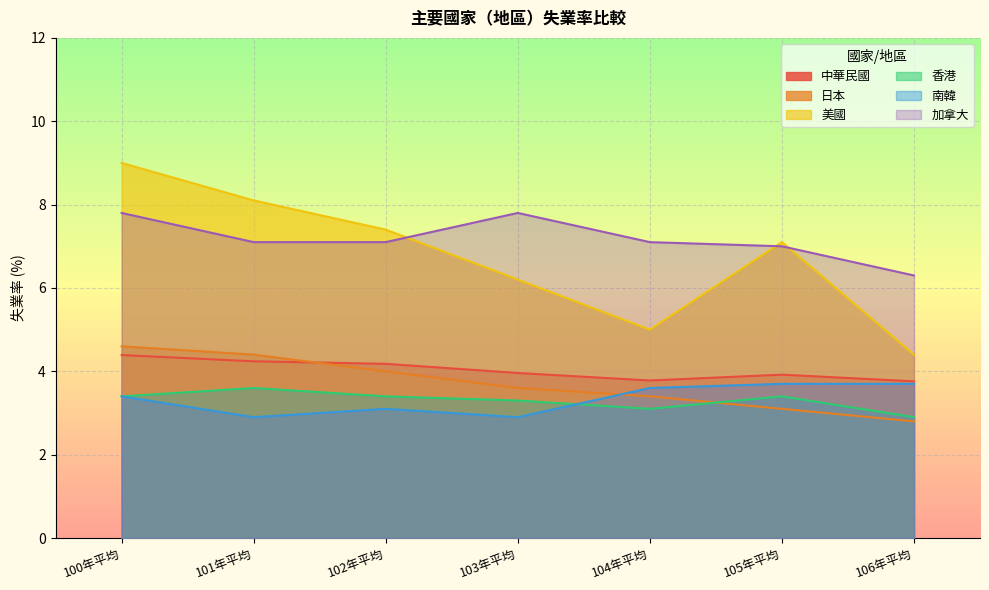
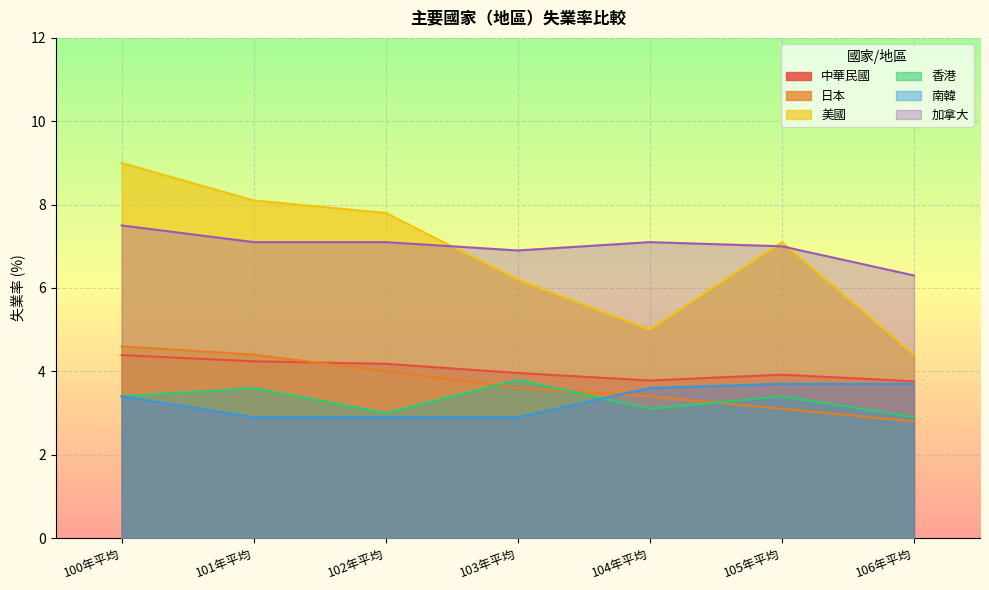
加拿大, 100年平均: 7.8 -> 7.5
美國, 102年平均: 7.4 -> 7.8
香港, 102年平均: 3.4 -> 3.0
南韓, 102年平均: 3.1 -> 2.9
香港, 103年平均: 3.3 -> 3.8
加拿大, 103年平均: 7.8 -> 6.9
